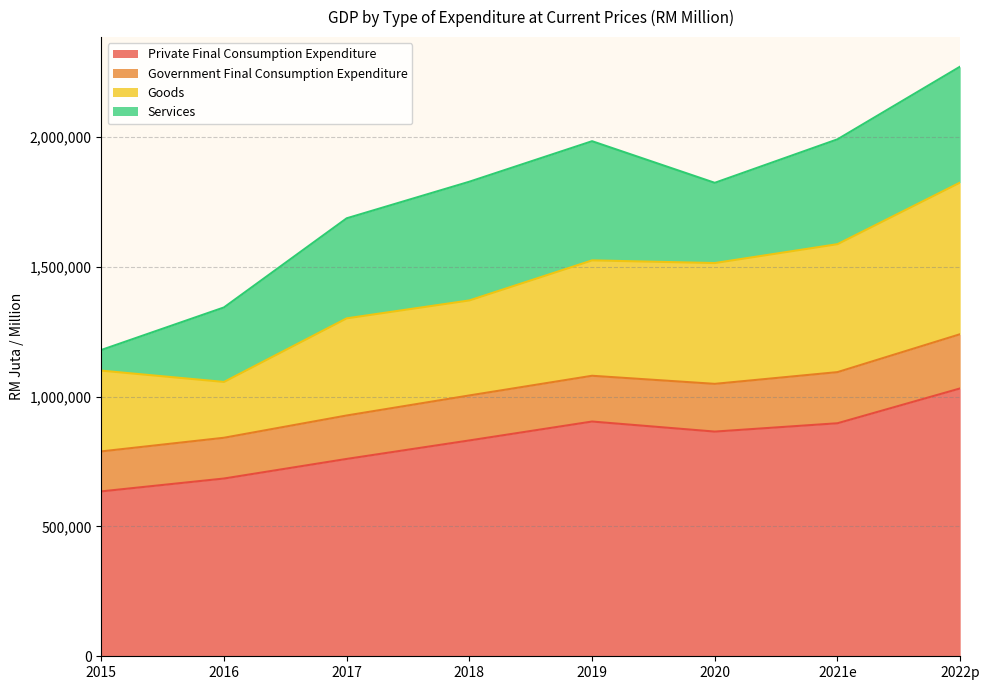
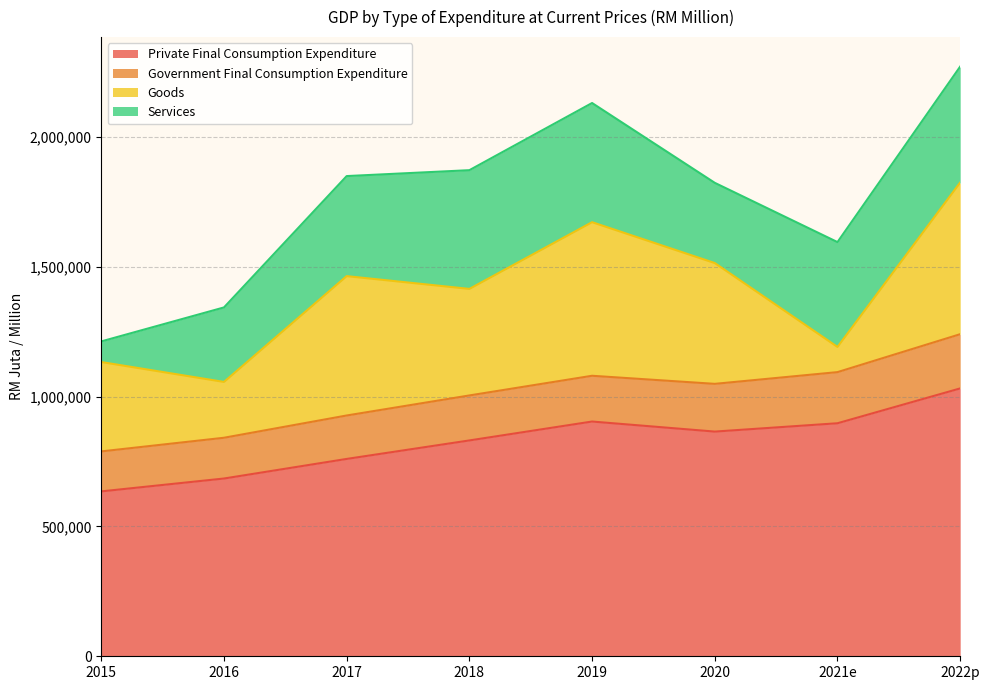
Goods, 2015: 310,000 -> 340,000
Goods, 2017: 370,000 -> 540,000
Goods, 2018: 370,000 -> 410,000
Goods, 2019: 440,000 -> 590,000
Goods, 2021e: 490,000 -> 100,000
